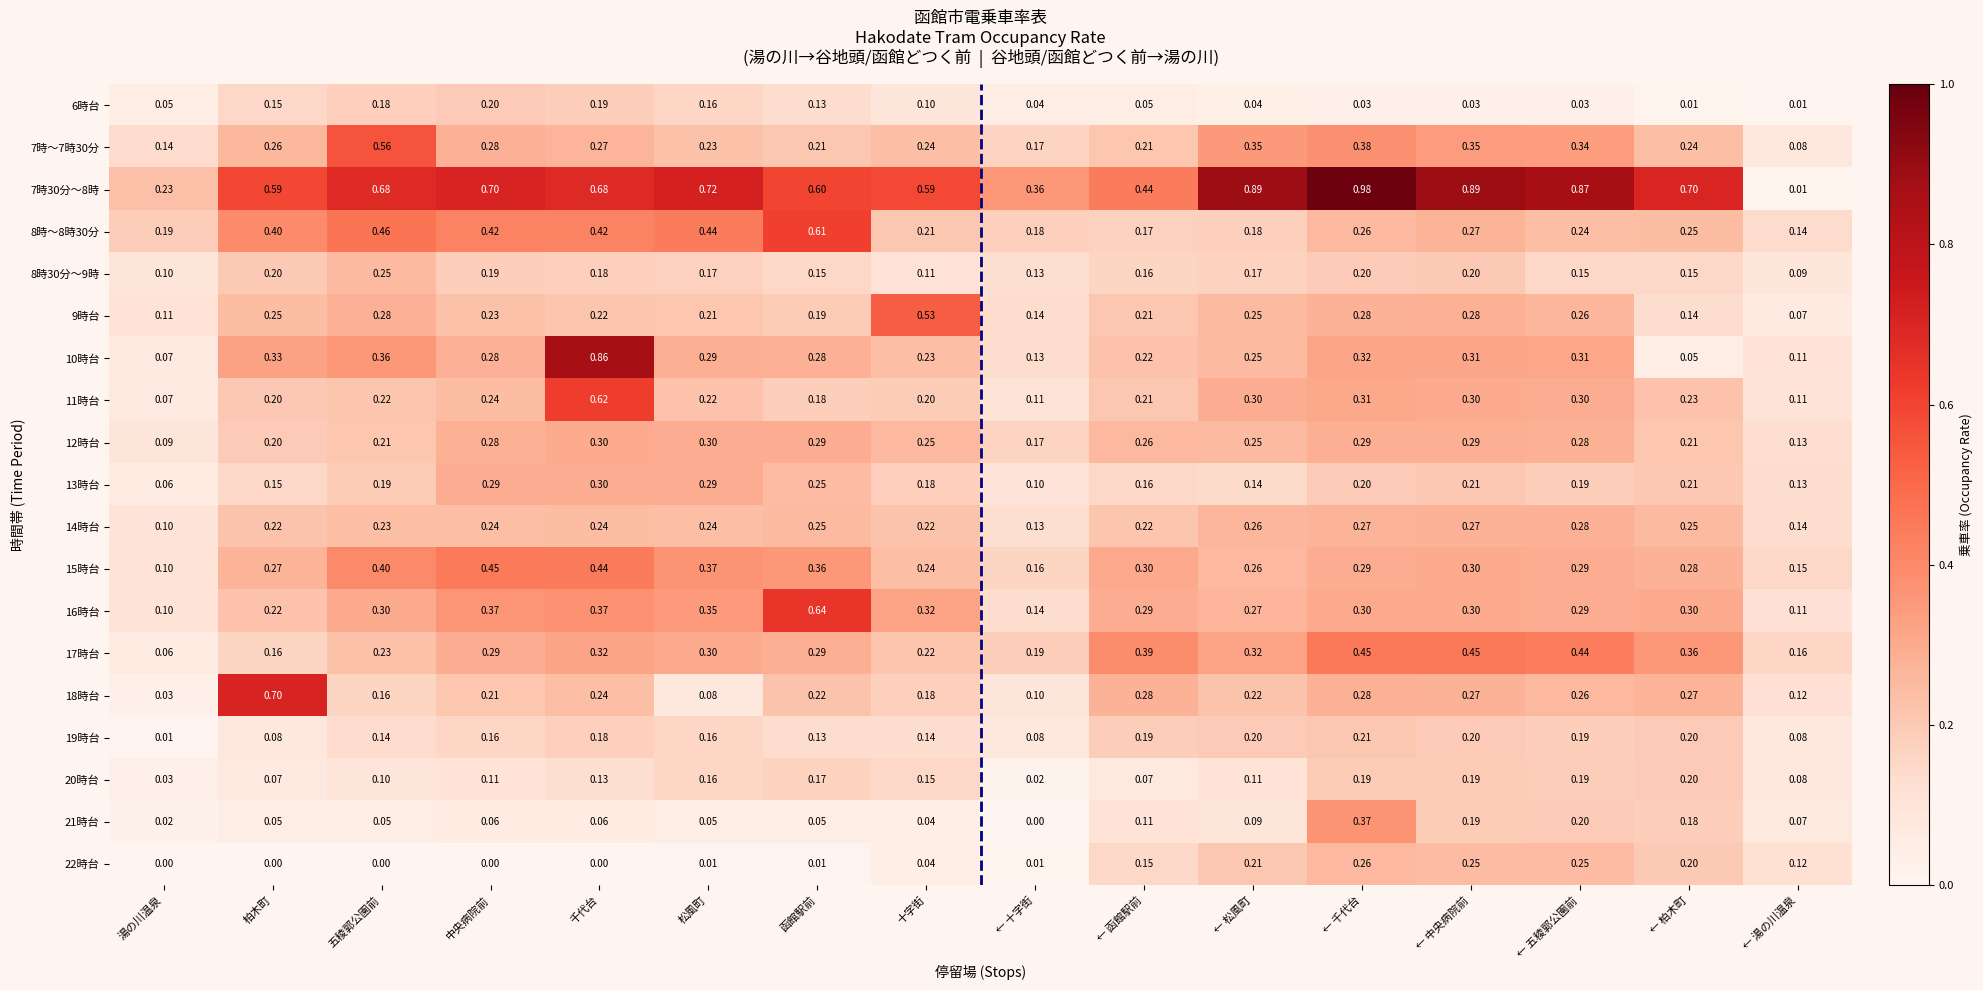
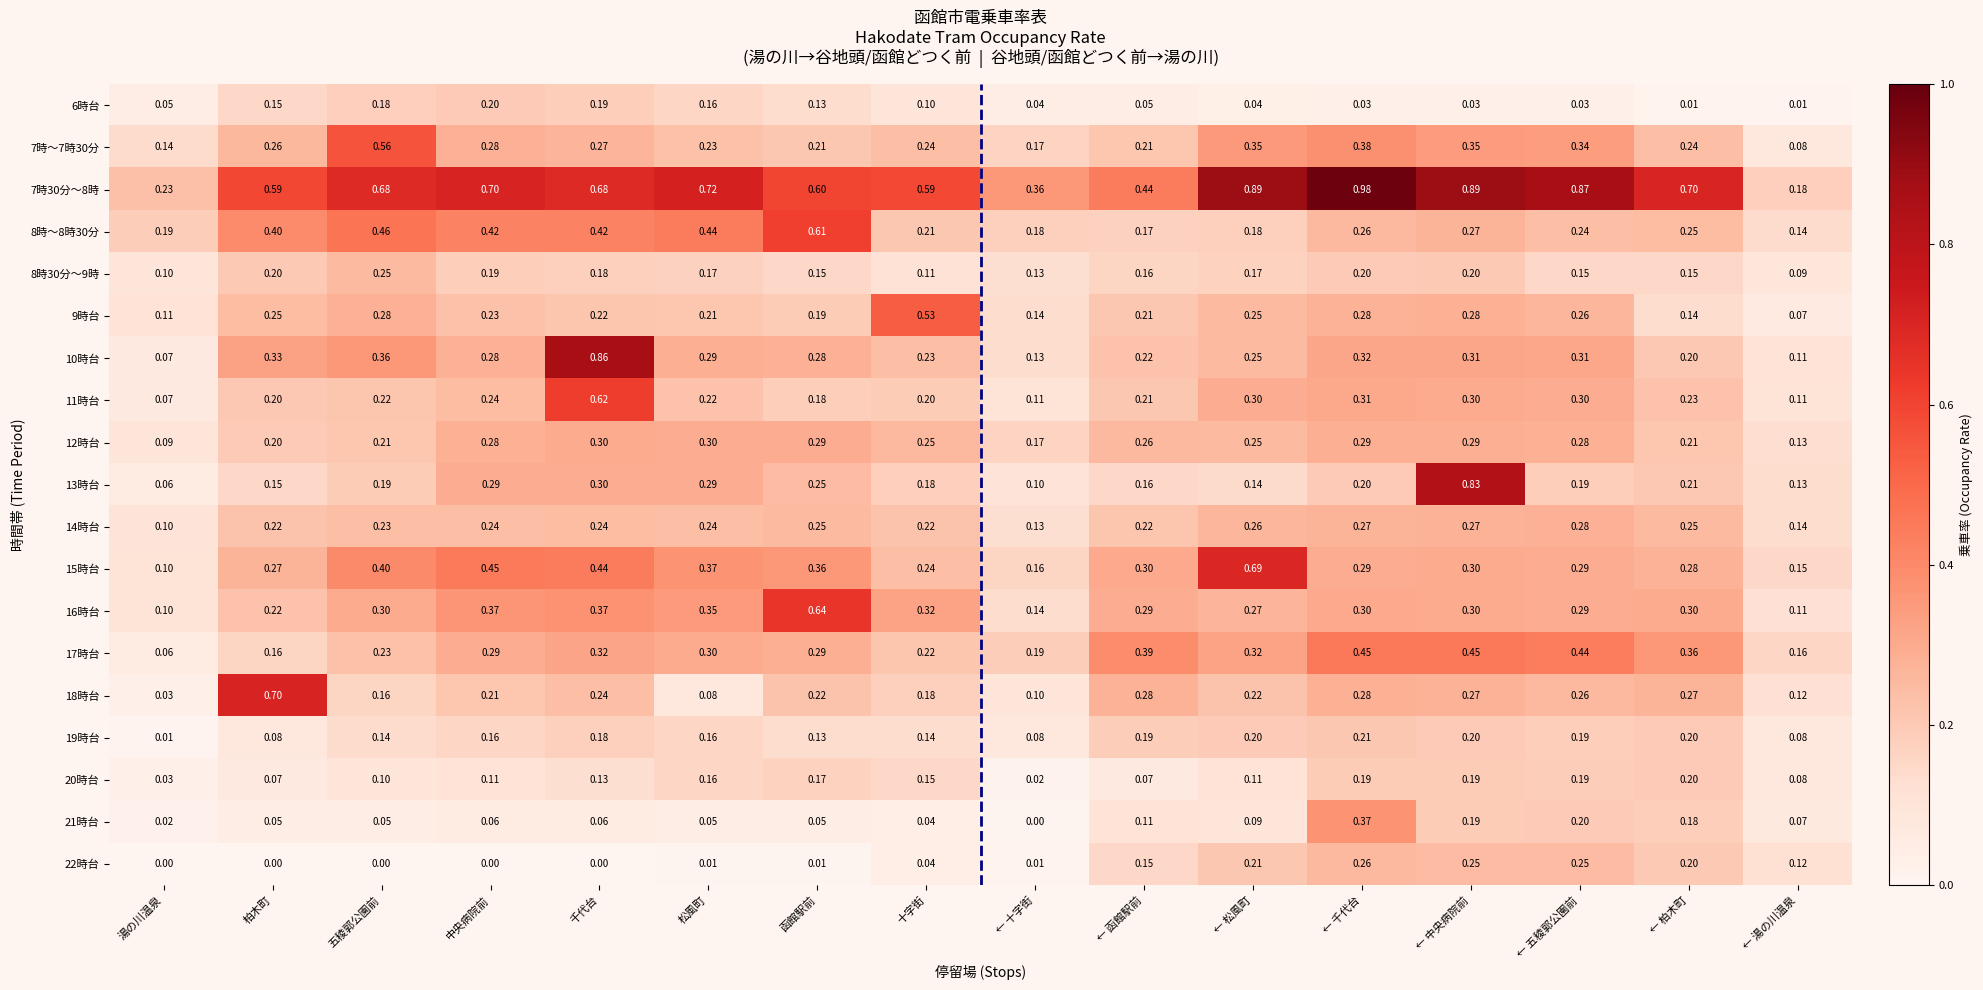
7時30分～8時, ← 湯の川温泉: 0.01 -> 0.18
10時台, ← 柏木町: 0.05 -> 0.20
13時台, ← 中央病院前: 0.21 -> 0.83
15時台, ← 松風町: 0.26 -> 0.69
